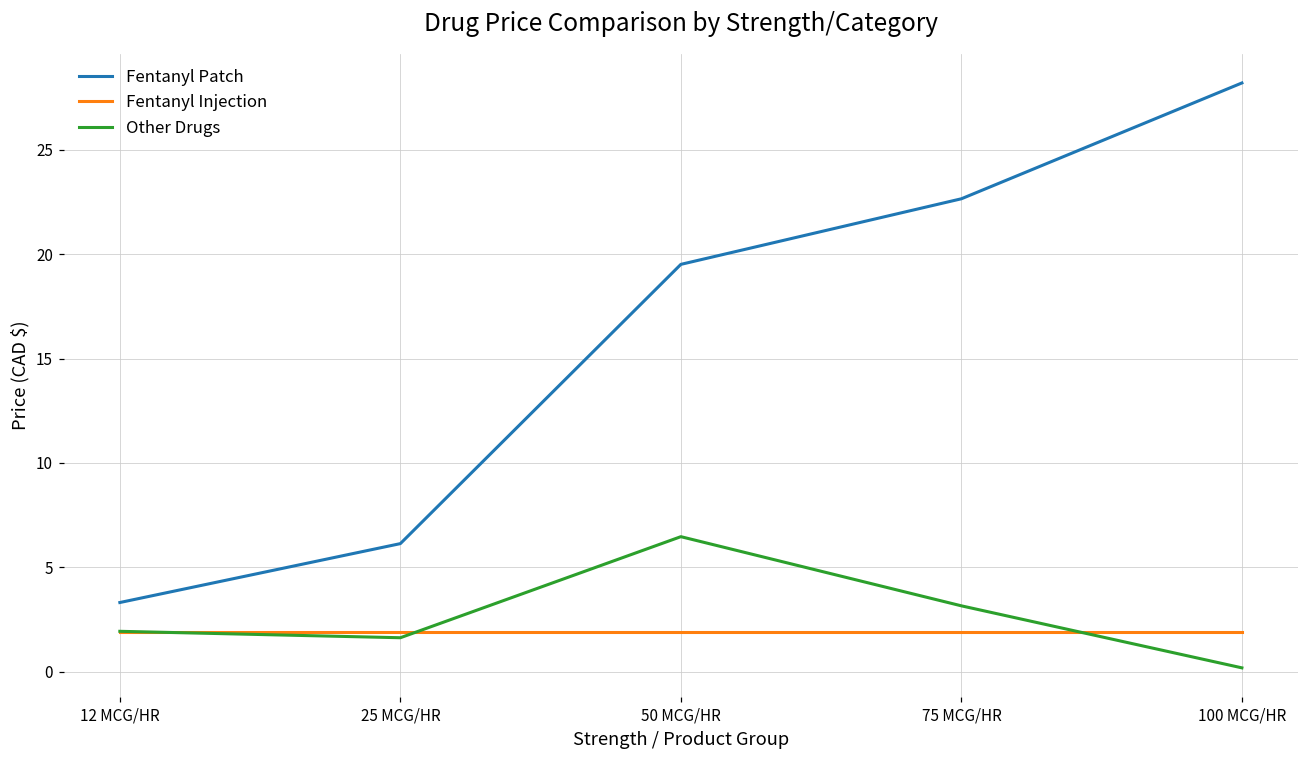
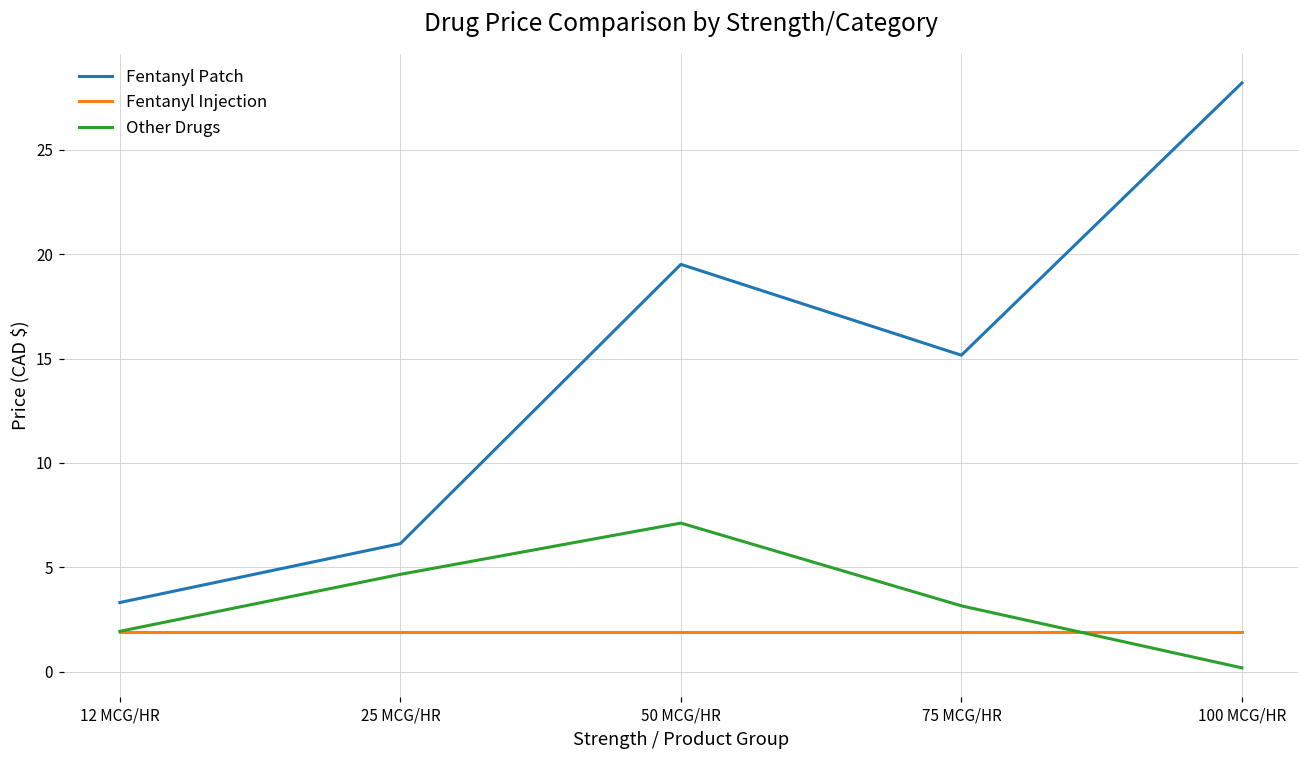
Other Drugs, 25 MCG/HR: 1.6 -> 4.7
Other Drugs, 50 MCG/HR: 6.5 -> 7.1
Fentanyl Patch, 75 MCG/HR: 22.7 -> 15.2
